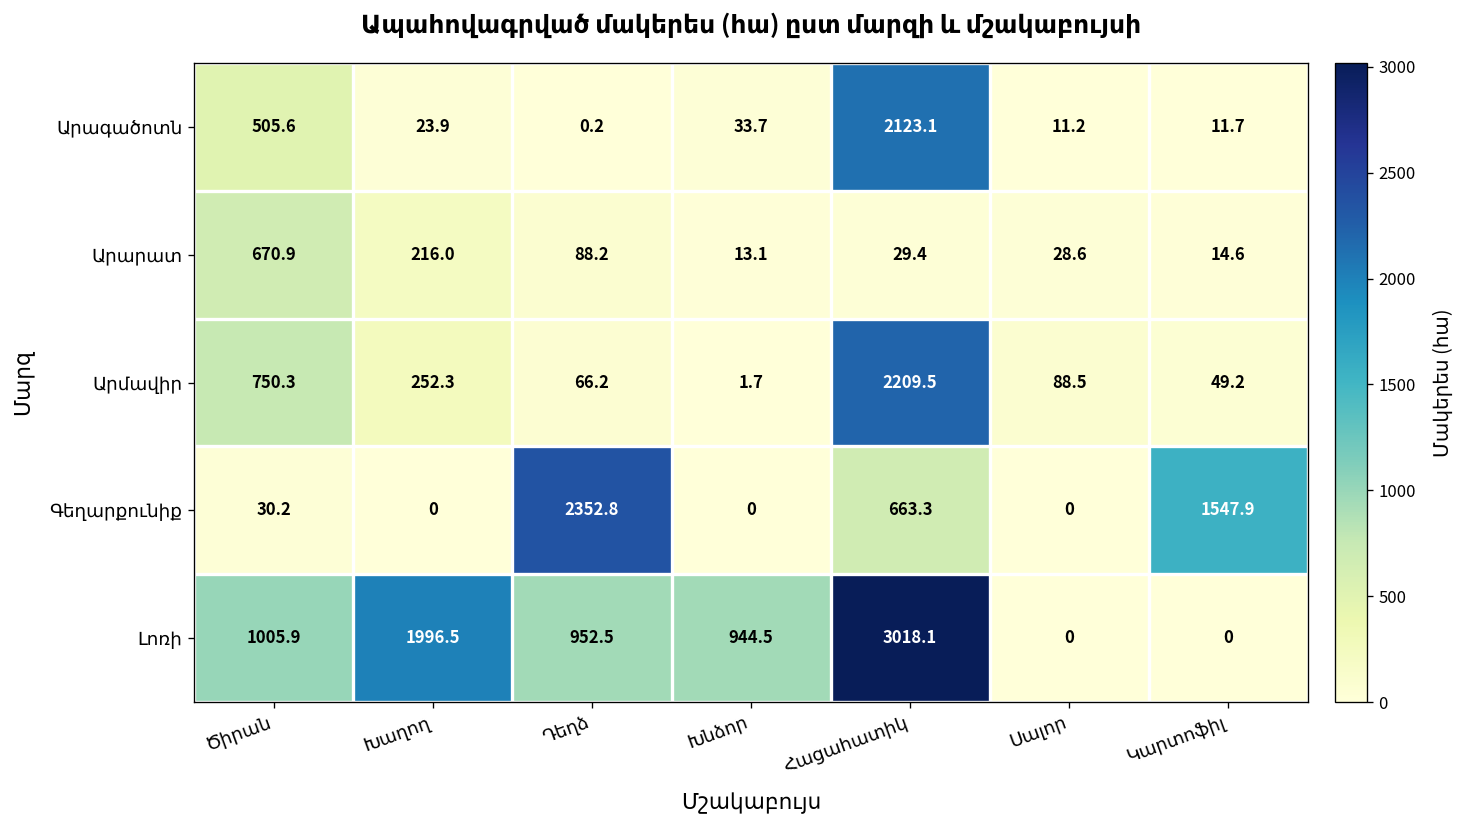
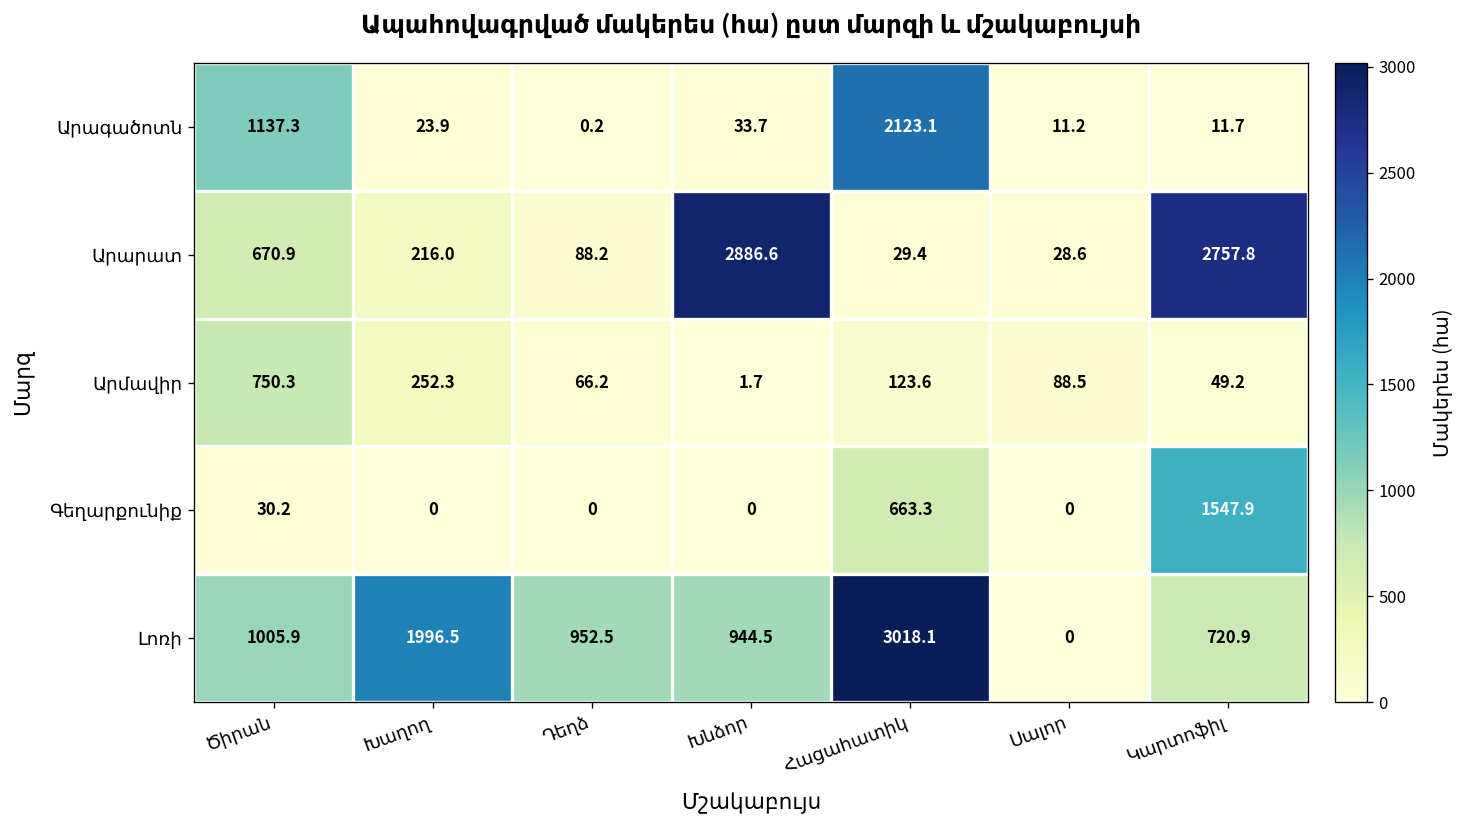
Արագածոտն, Ծիրան: 505.6 -> 1137.3
Արարատ, Խնձոր: 13.1 -> 2886.6
Արարատ, Կարտոֆիլ: 14.6 -> 2757.8
Արմավիր, Հացահատիկ: 2209.5 -> 123.6
Գեղարքունիք, Դեղձ: 2352.8 -> 0
Լոռի, Կարտոֆիլ: 0 -> 720.9
